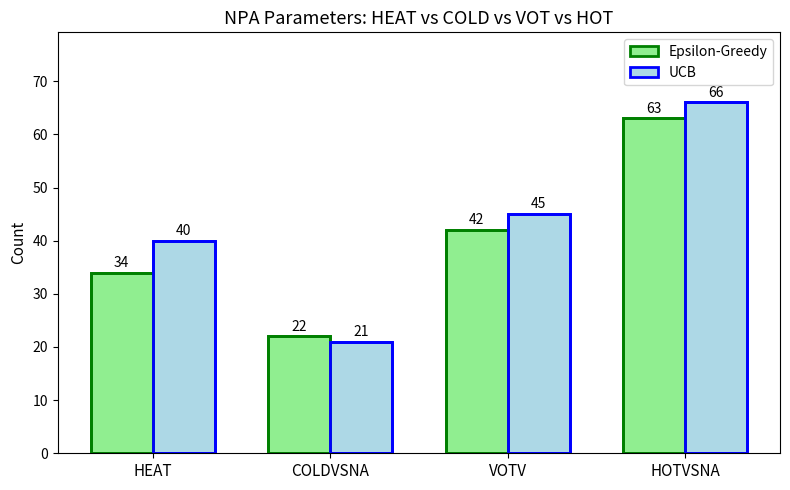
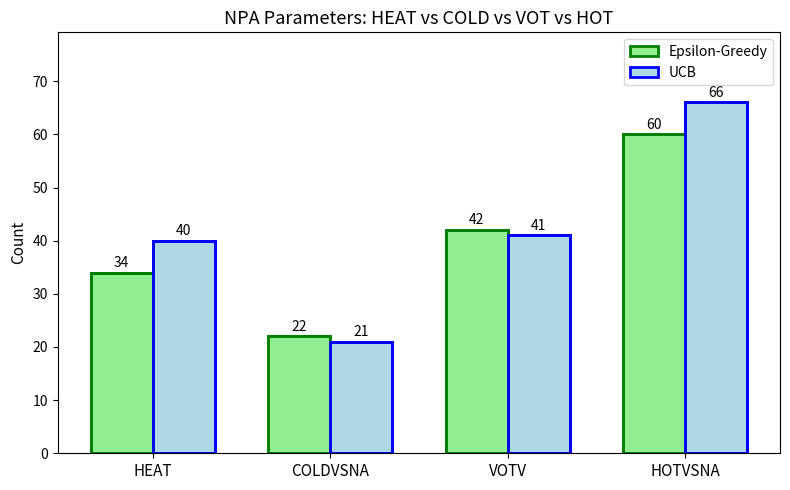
UCB, VOTV: 45 -> 41
Epsilon-Greedy, HOTVSNA: 63 -> 60
